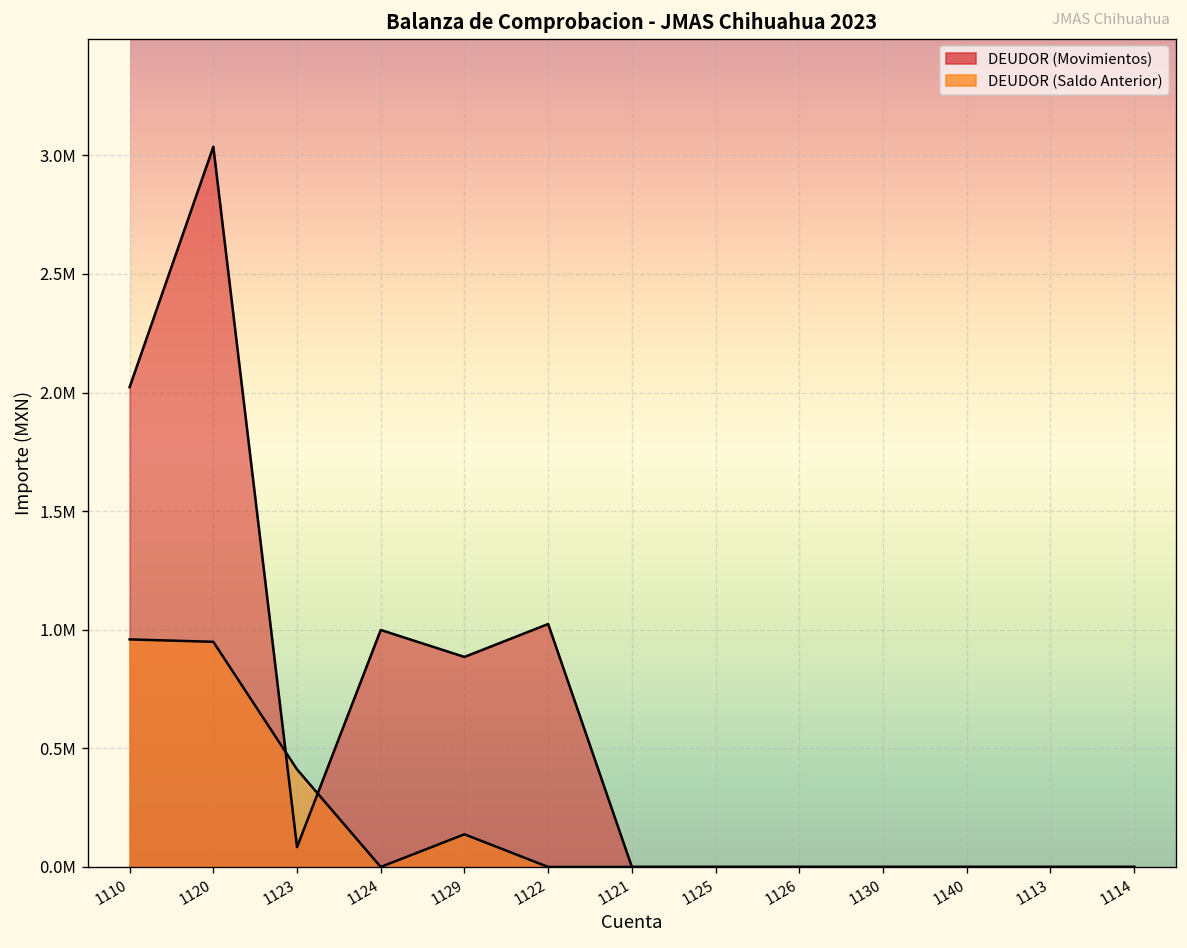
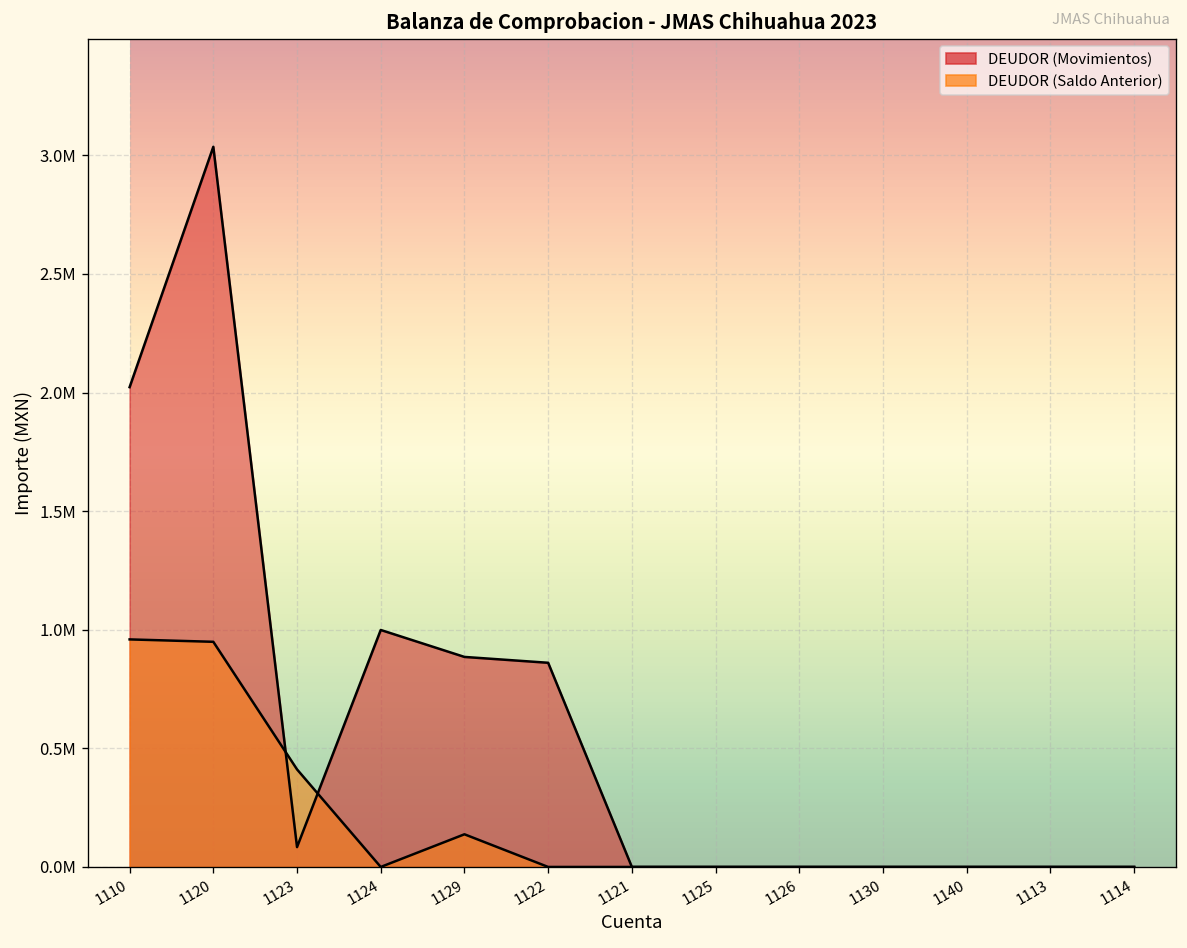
DEUDOR (Movimientos), 1122: 1020000 -> 860000
